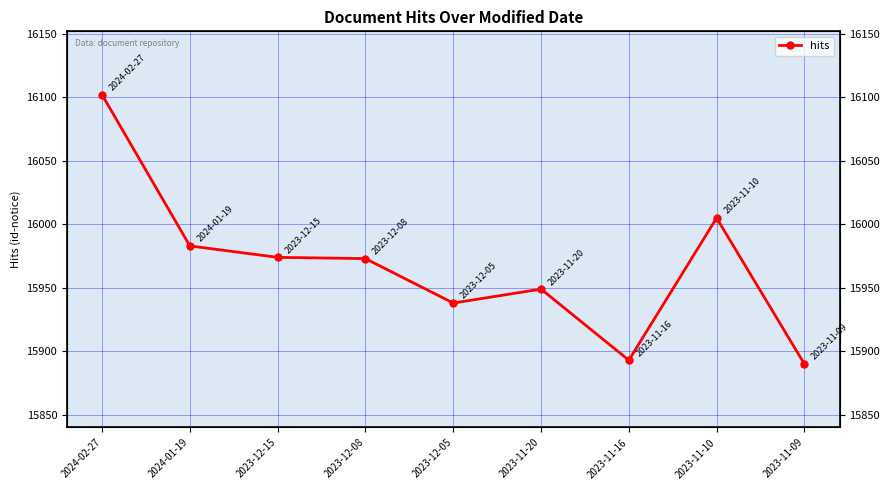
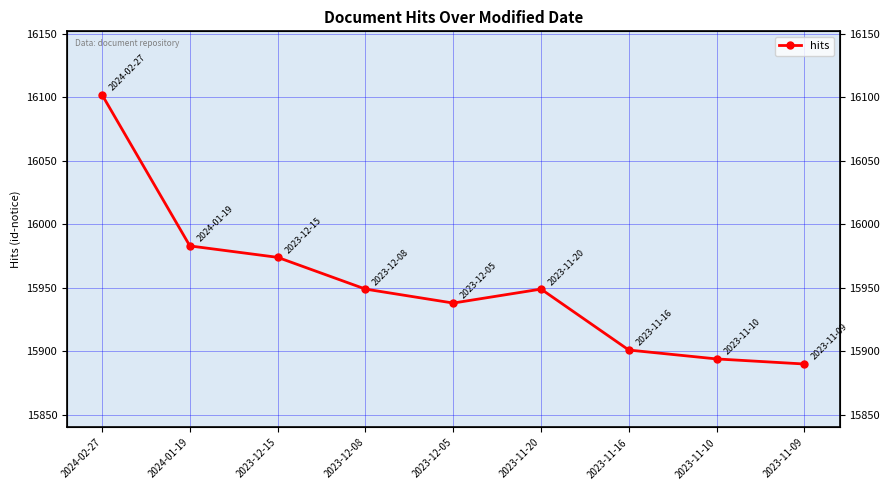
2023-12-08: 15973 -> 15949
2023-11-16: 15893 -> 15901
2023-11-10: 16005 -> 15894
